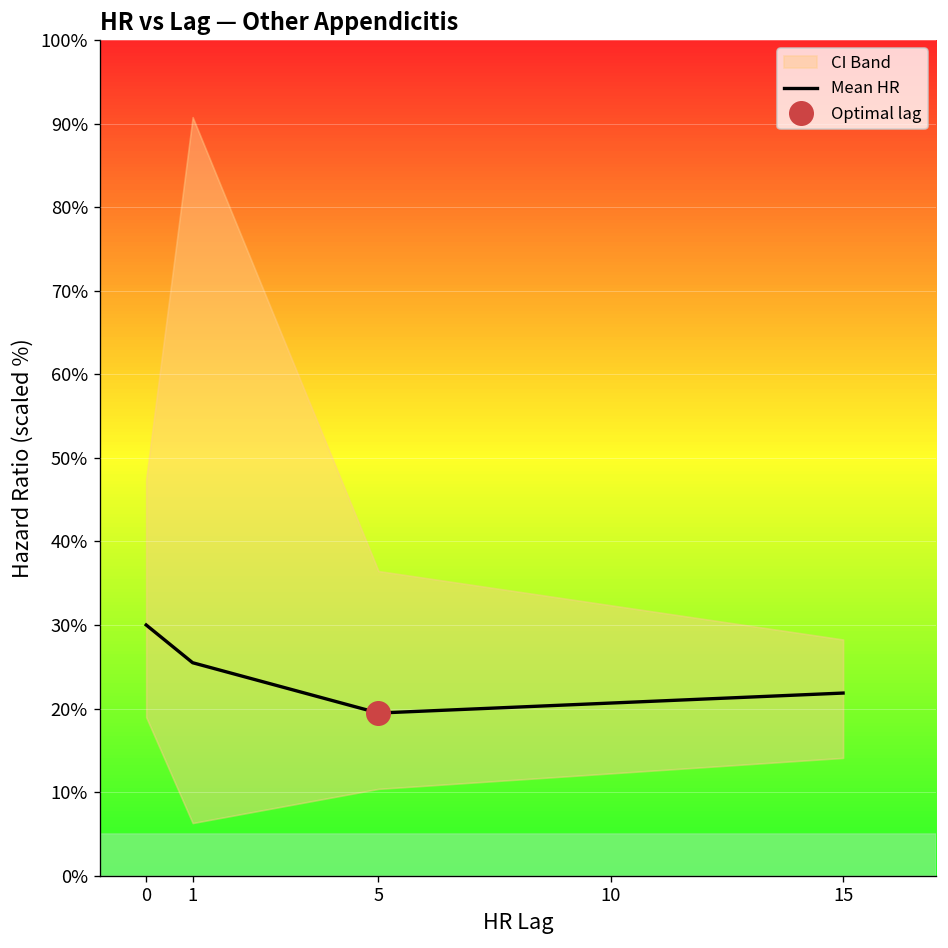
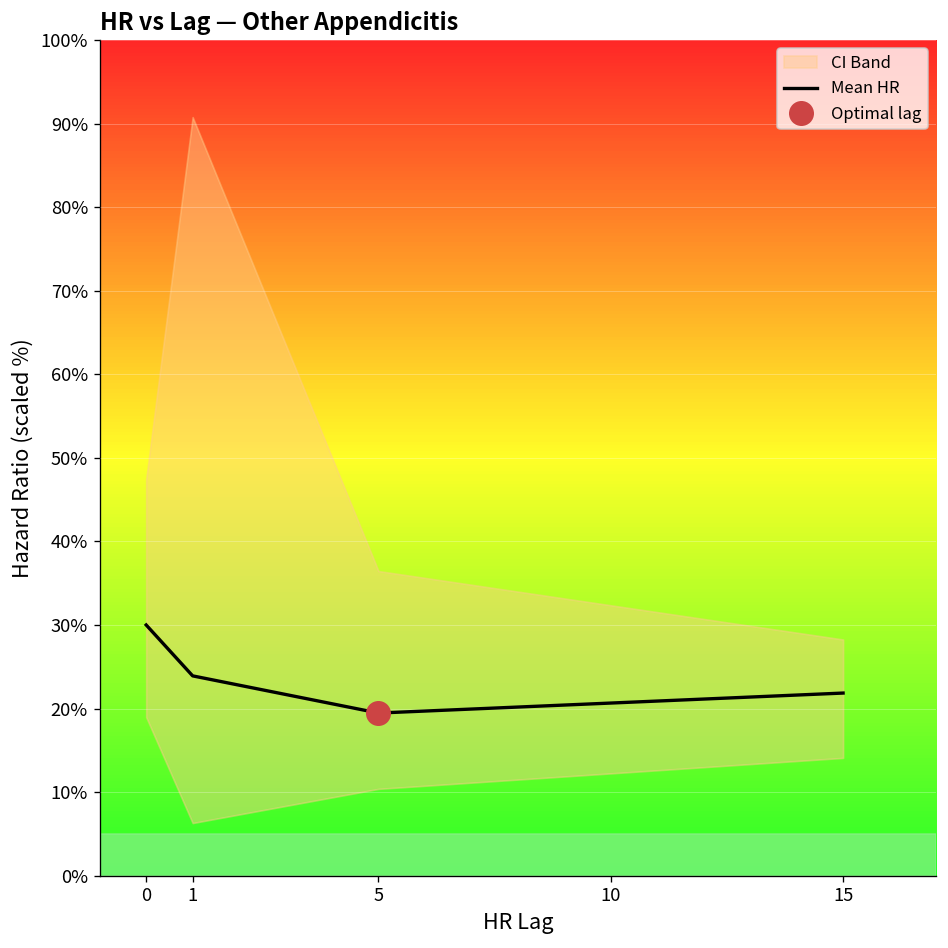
Mean HR, 1: 25% -> 24%
